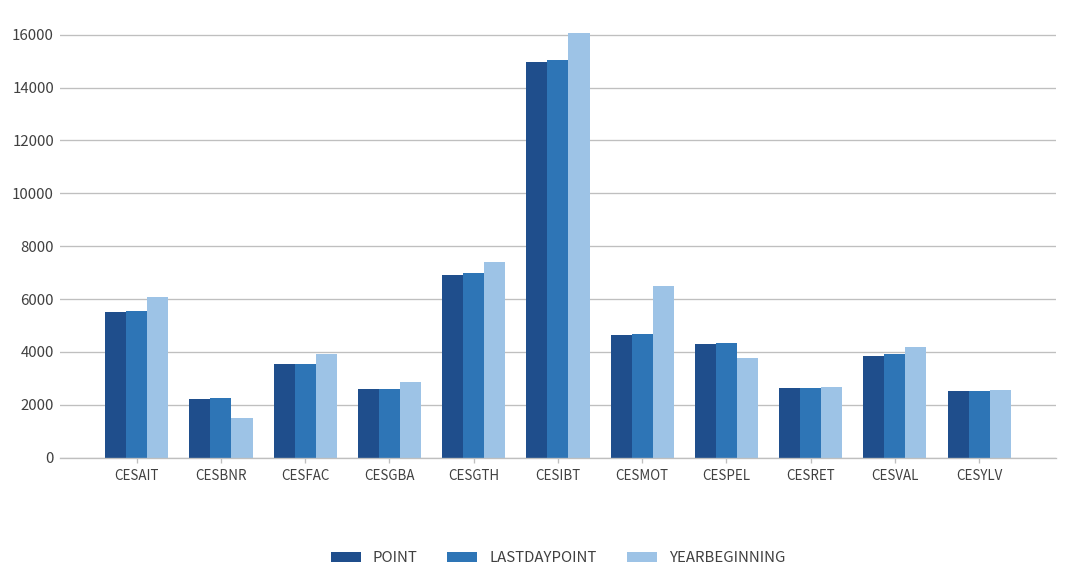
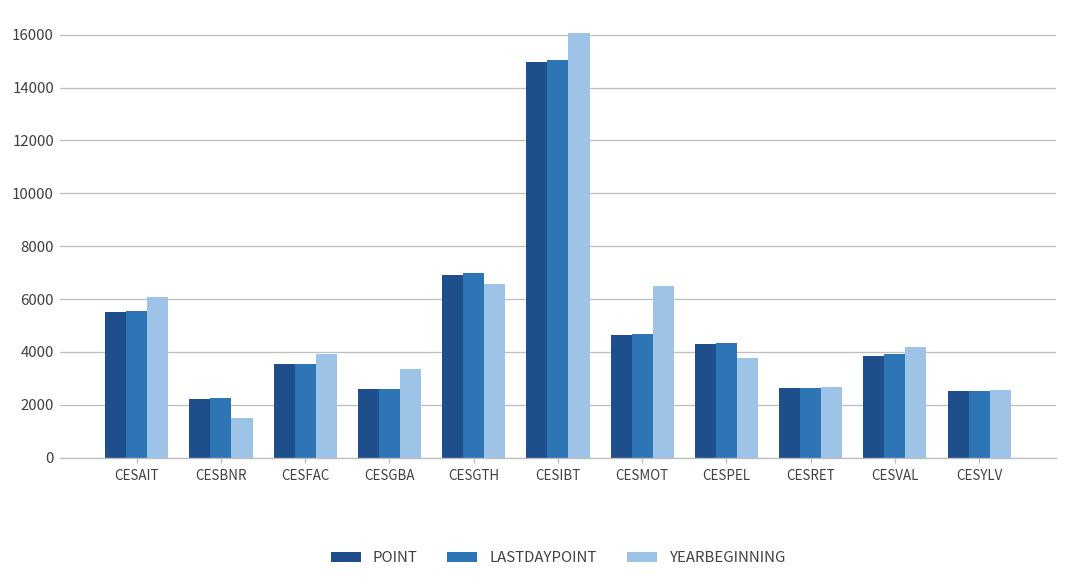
YEARBEGINNING, CESGBA: 2900 -> 3400
YEARBEGINNING, CESGTH: 7400 -> 6600
